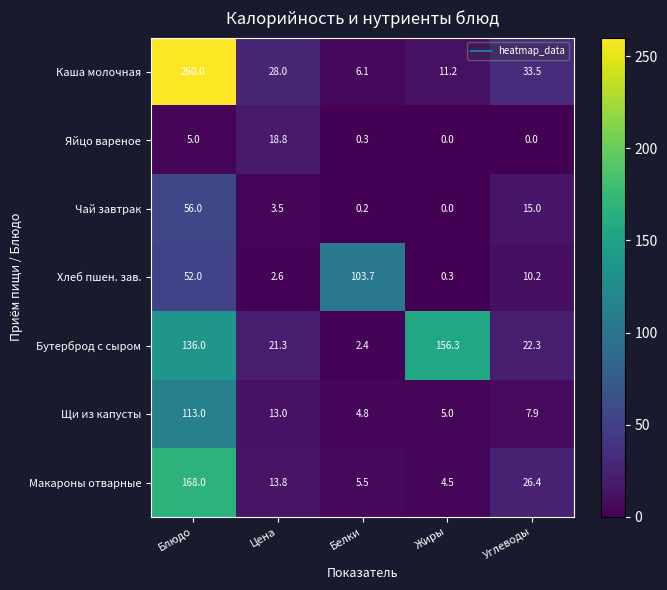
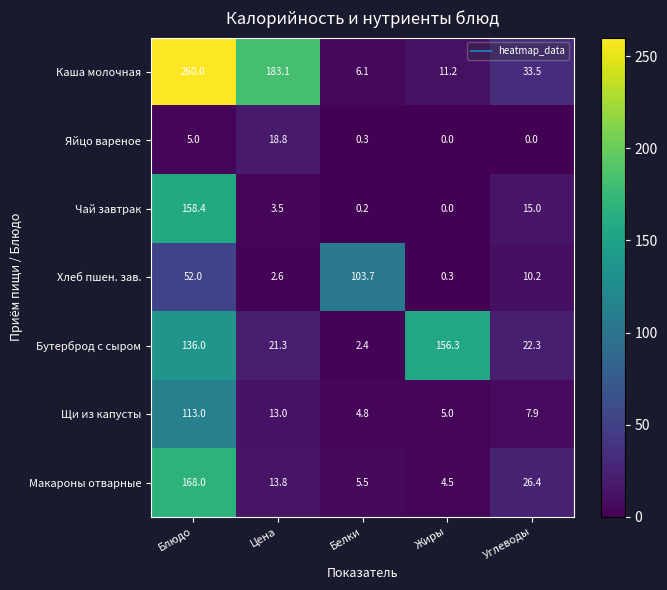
Каша молочная, Цена: 28.0 -> 183.1
Чай завтрак, Блюдо: 56.0 -> 158.4
